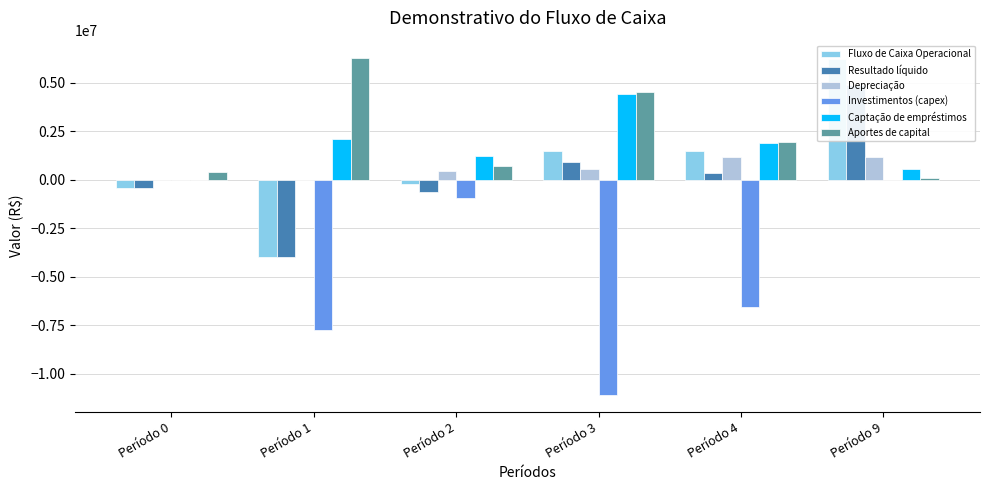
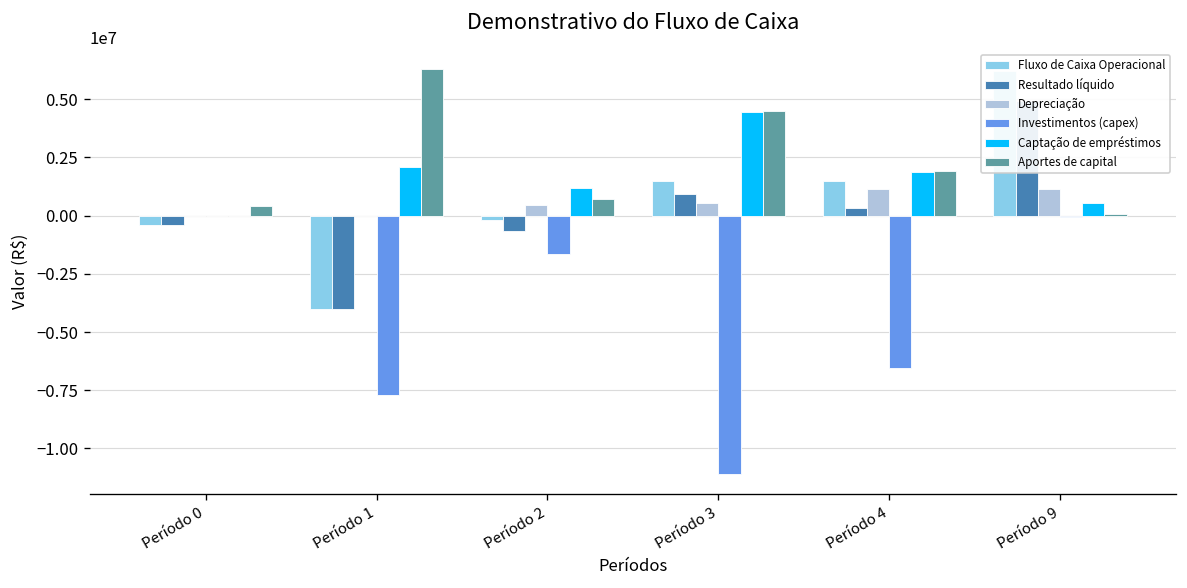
Investimentos (capex), Período 2: -900000 -> -1600000
